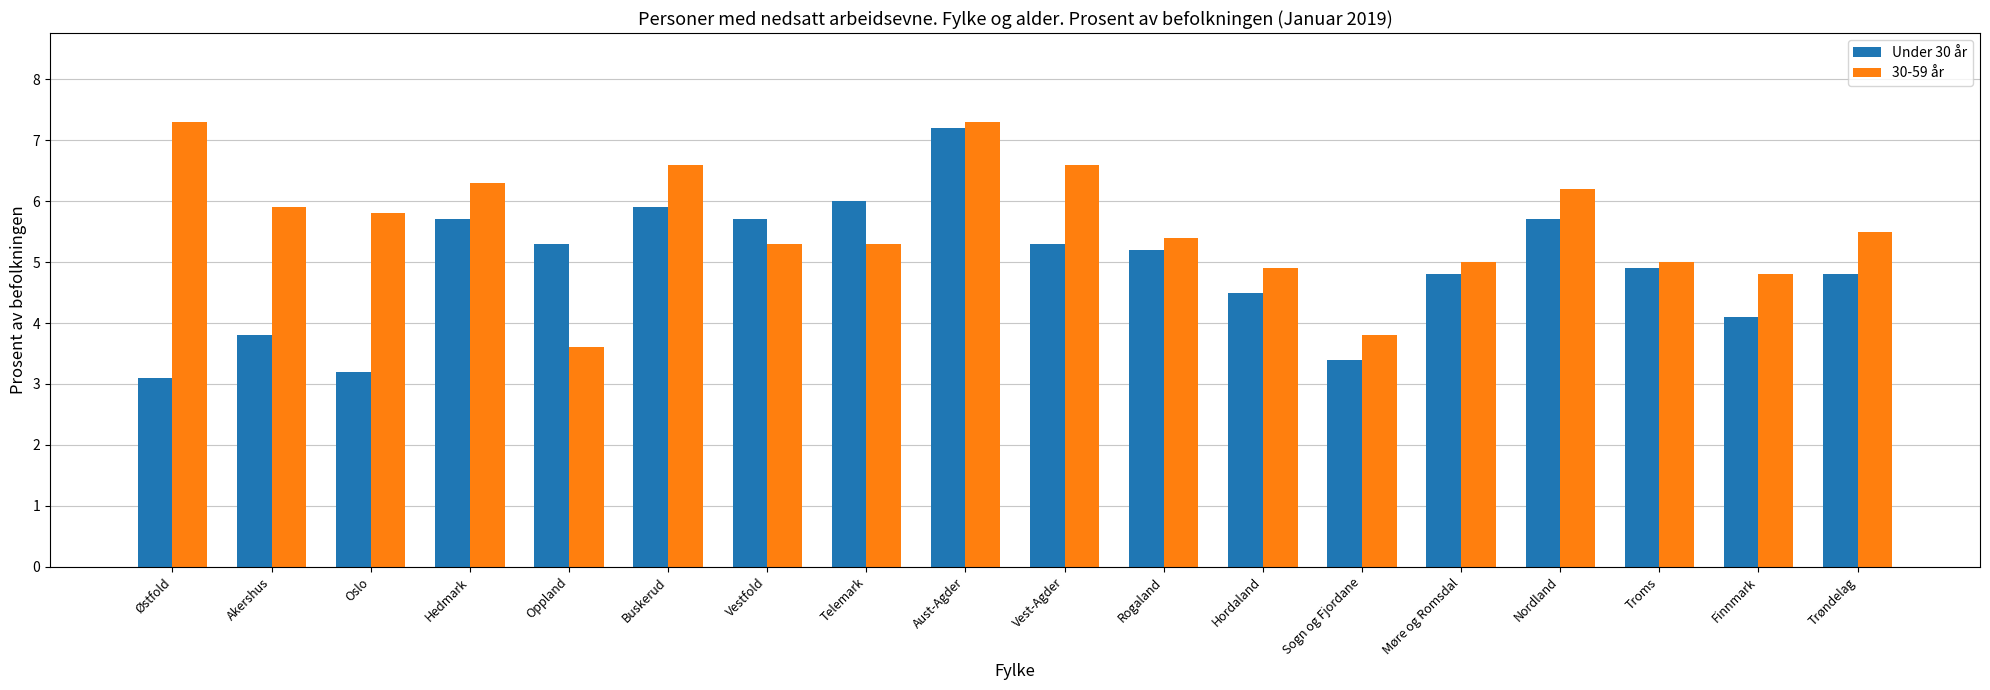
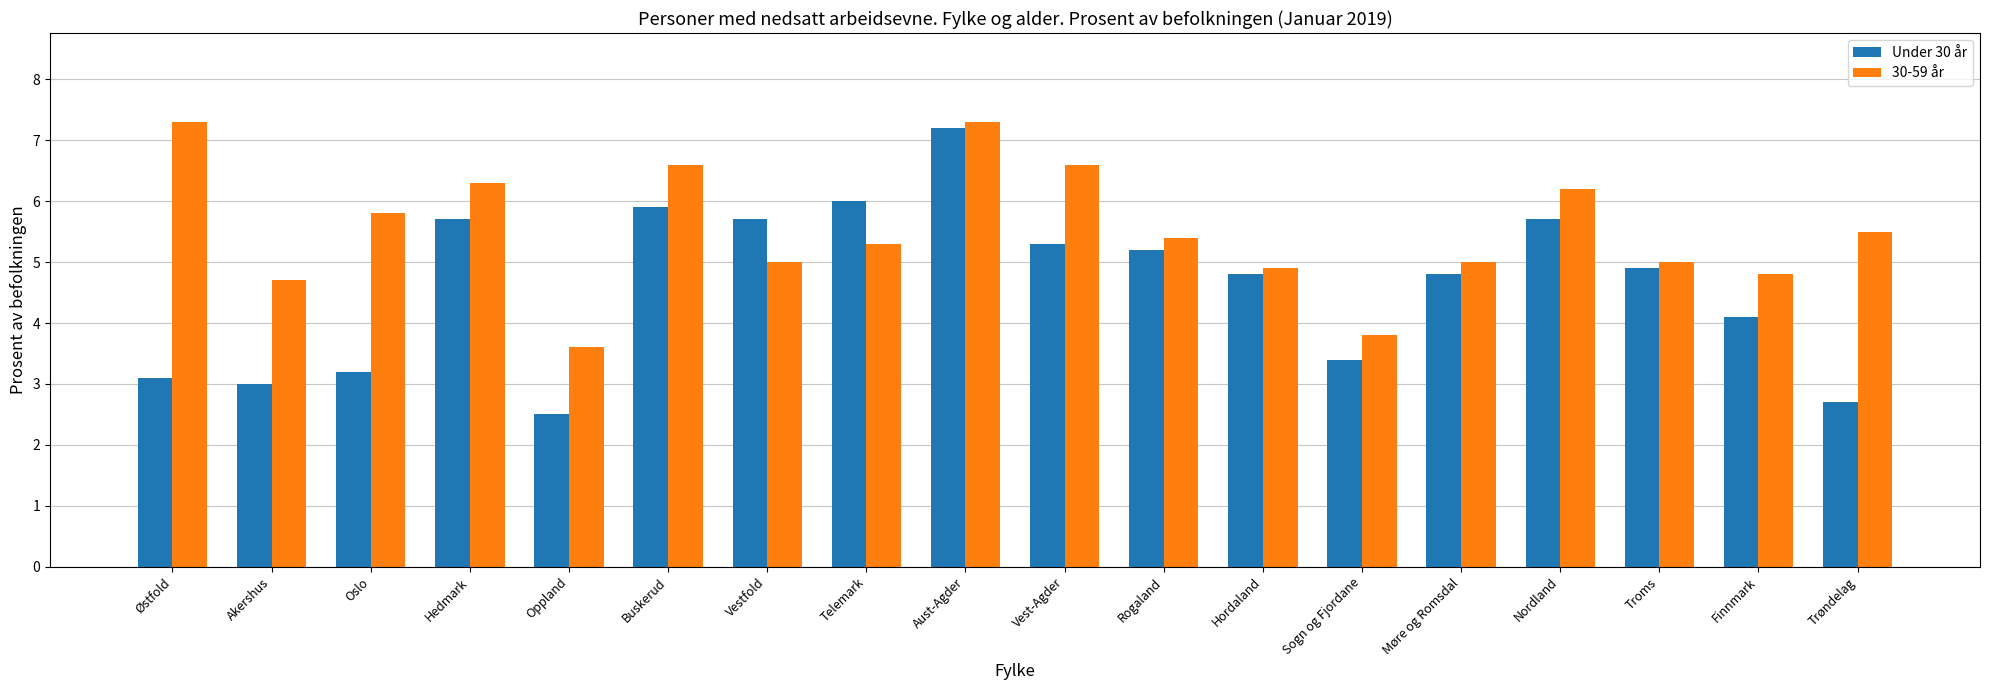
Under 30 år, Akershus: 3.8 -> 3.0
30-59 år, Akershus: 5.9 -> 4.7
Under 30 år, Oppland: 5.3 -> 2.5
30-59 år, Vestfold: 5.3 -> 5.0
Under 30 år, Hordaland: 4.5 -> 4.8
Under 30 år, Trøndelag: 4.8 -> 2.7
